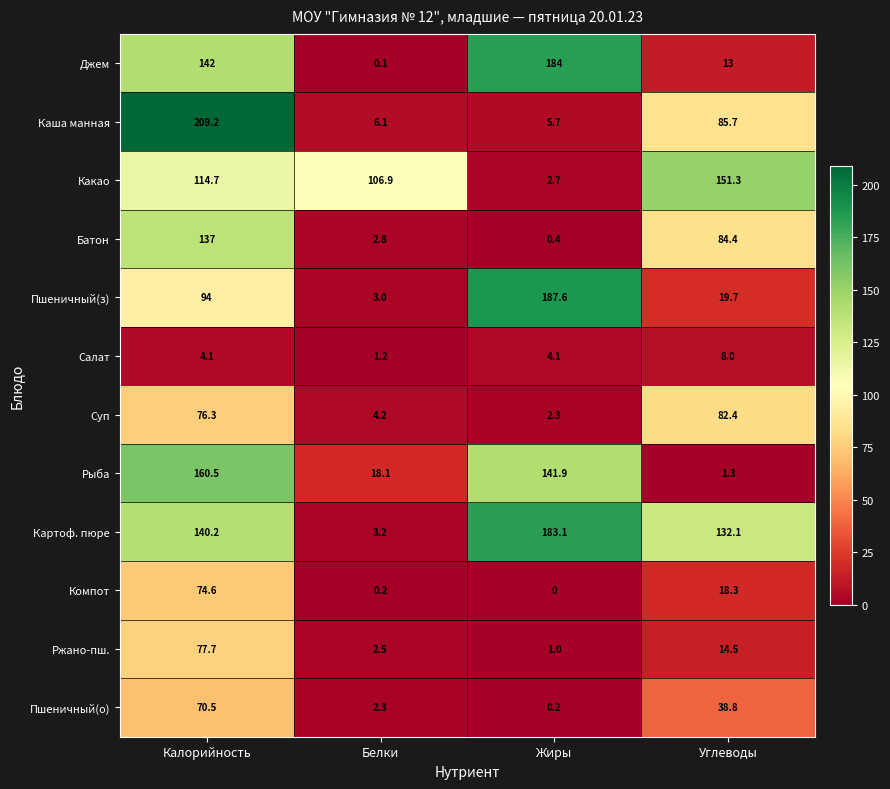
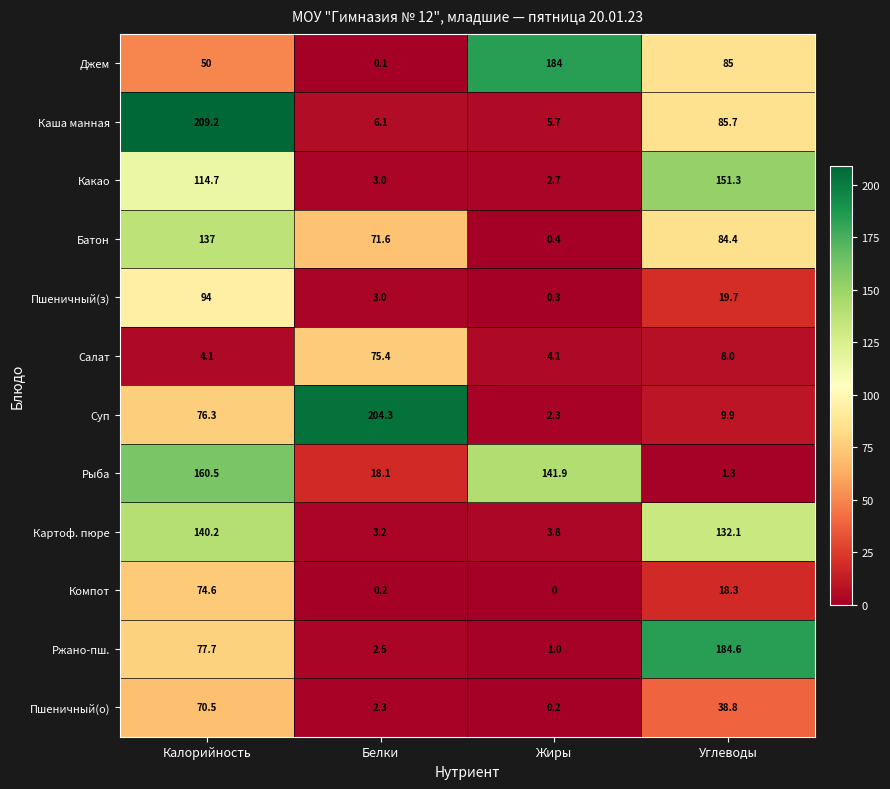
Джем, Калорийность: 142 -> 50
Джем, Углеводы: 13 -> 85
Какао, Белки: 106.9 -> 3.0
Батон, Белки: 2.8 -> 71.6
Пшеничный(з), Жиры: 187.6 -> 0.3
Салат, Белки: 1.2 -> 75.4
Суп, Белки: 4.2 -> 204.3
Суп, Углеводы: 82.4 -> 9.9
Картоф. пюре, Жиры: 183.1 -> 3.8
Ржано-пш., Углеводы: 14.5 -> 184.6
